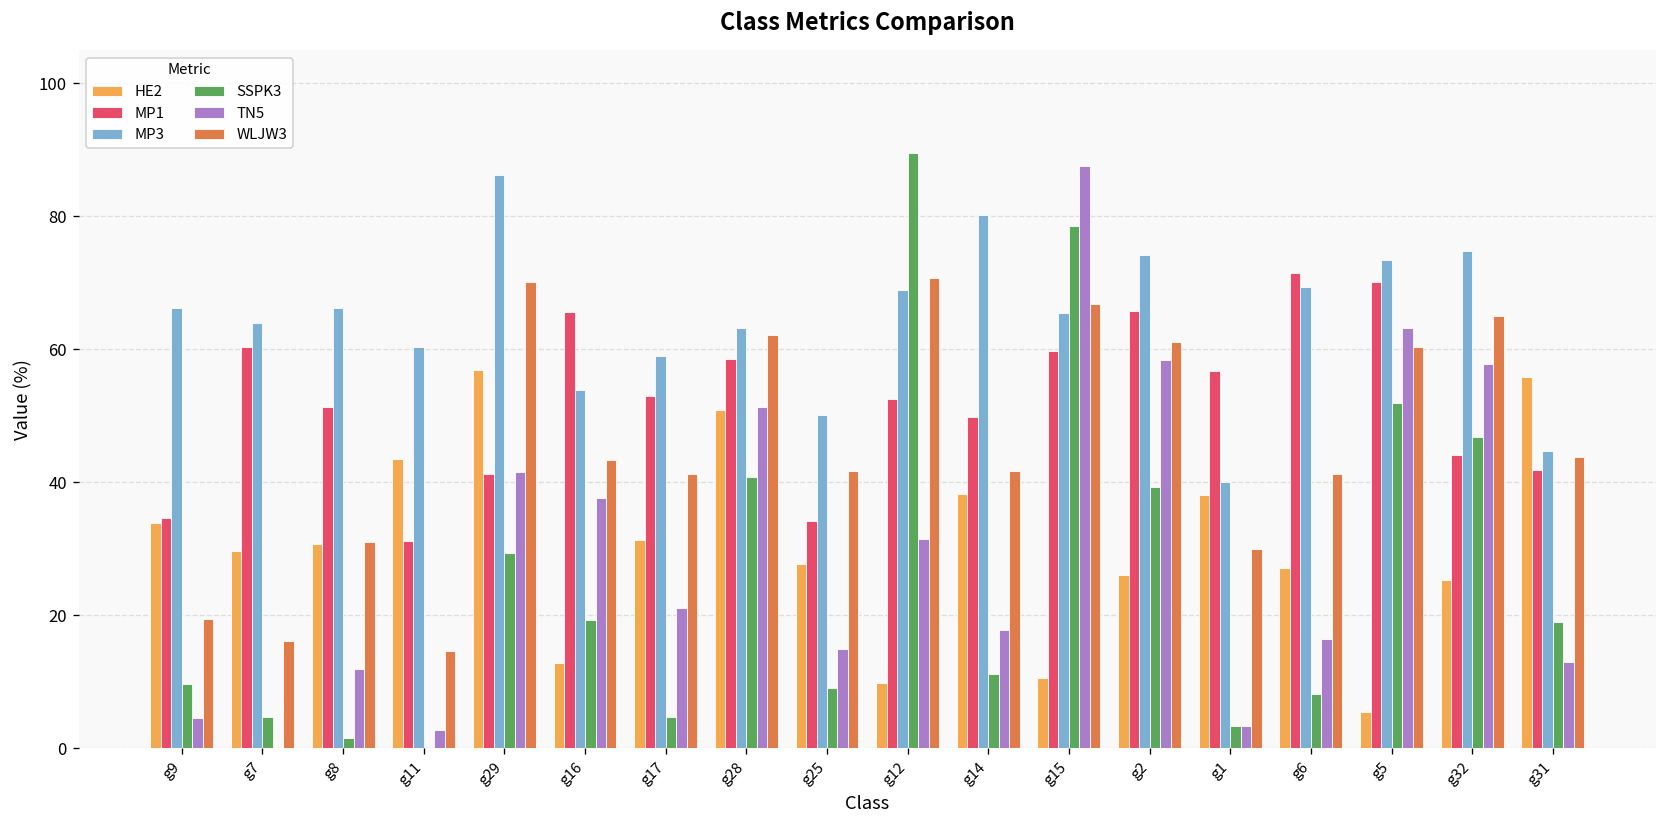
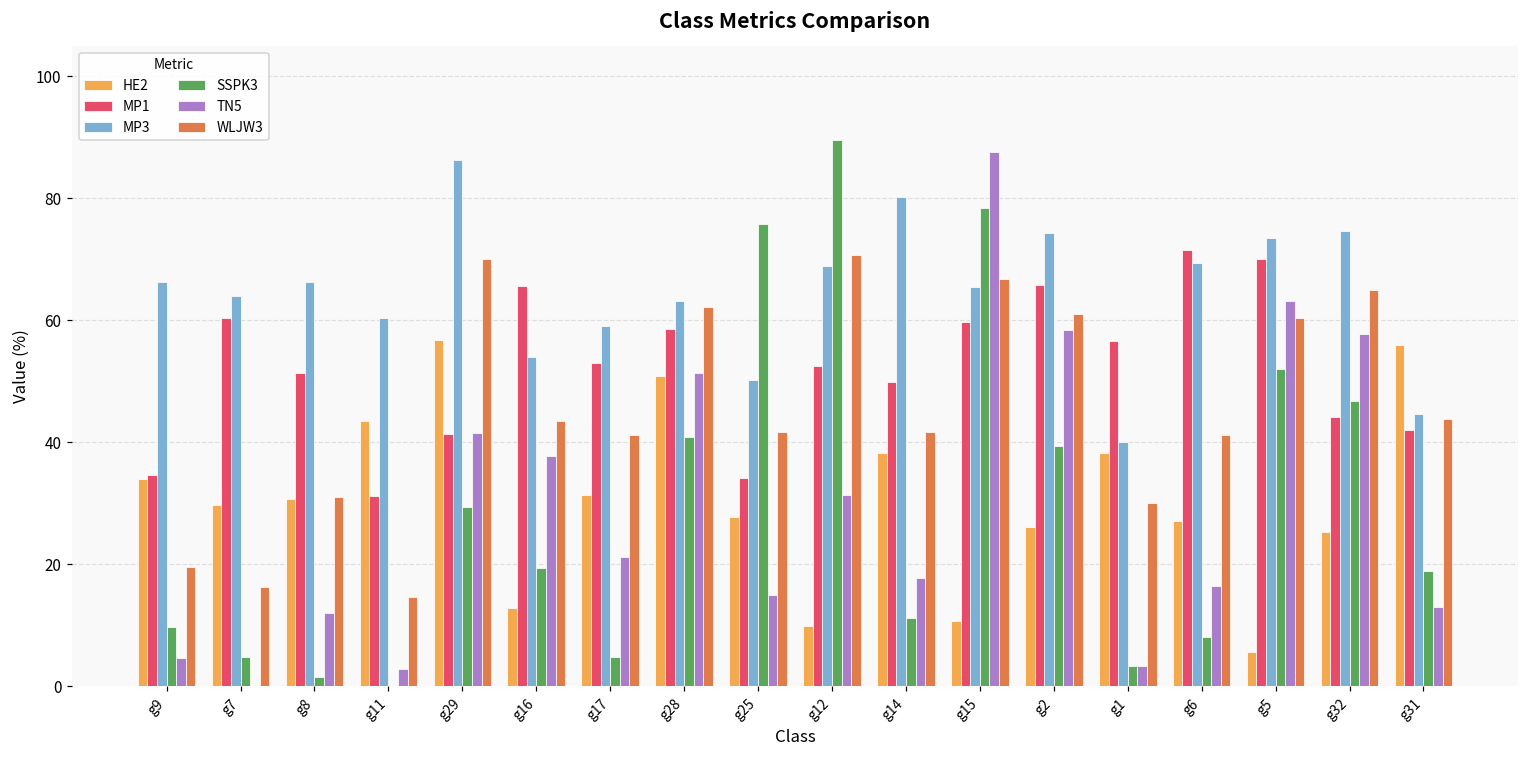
SSPK3, g25: 9 -> 76
